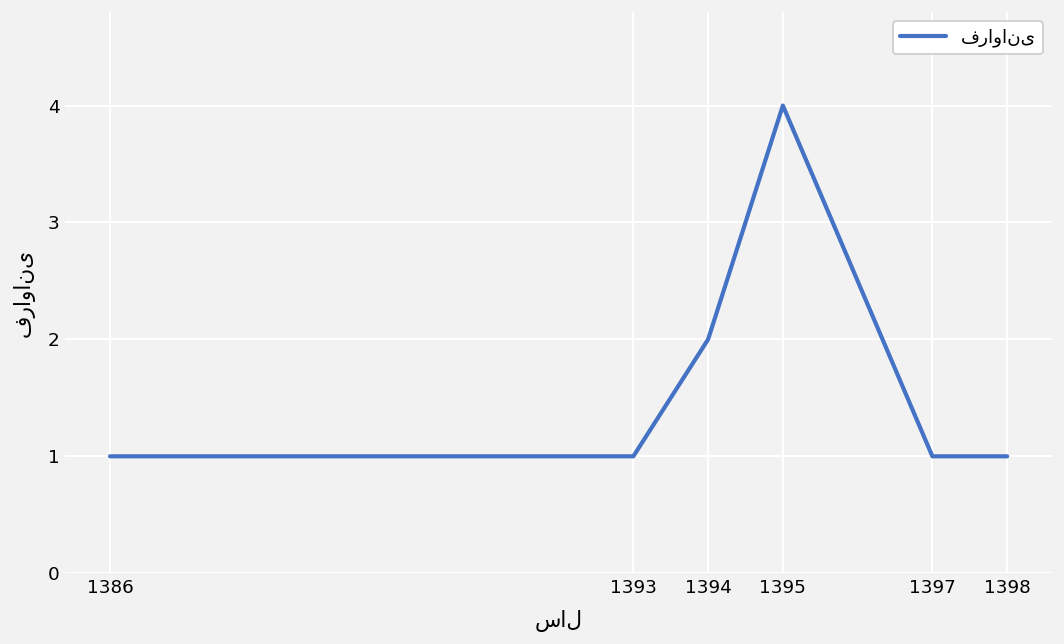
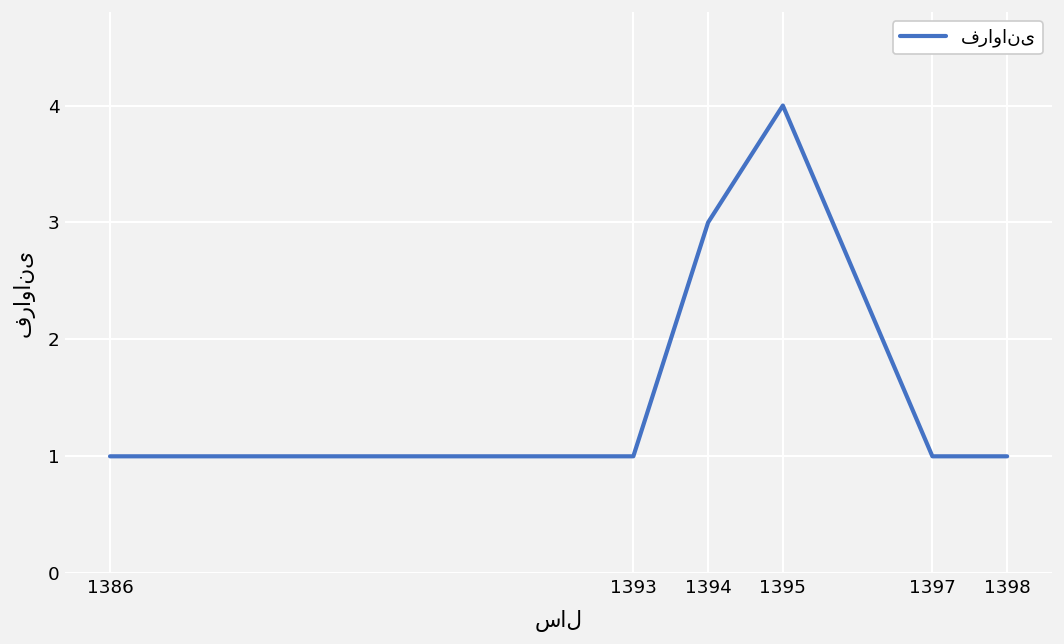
1394: 2 -> 3
